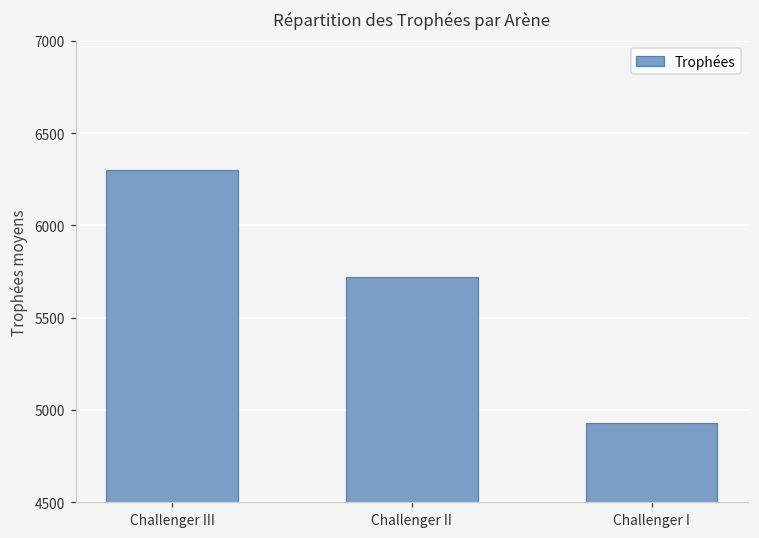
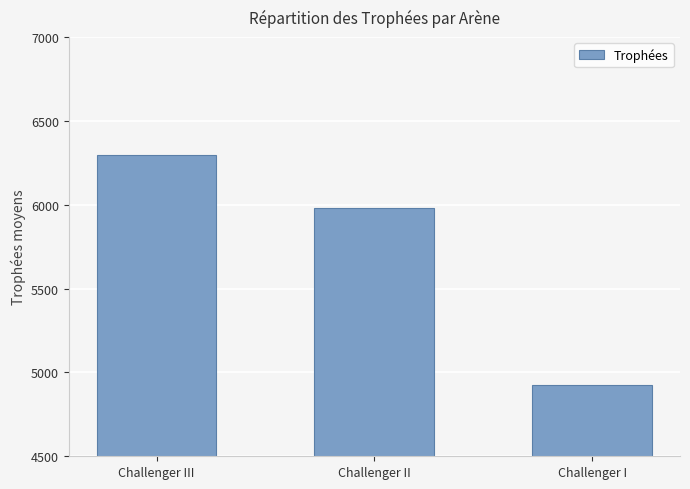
Challenger II: 5720 -> 5980
